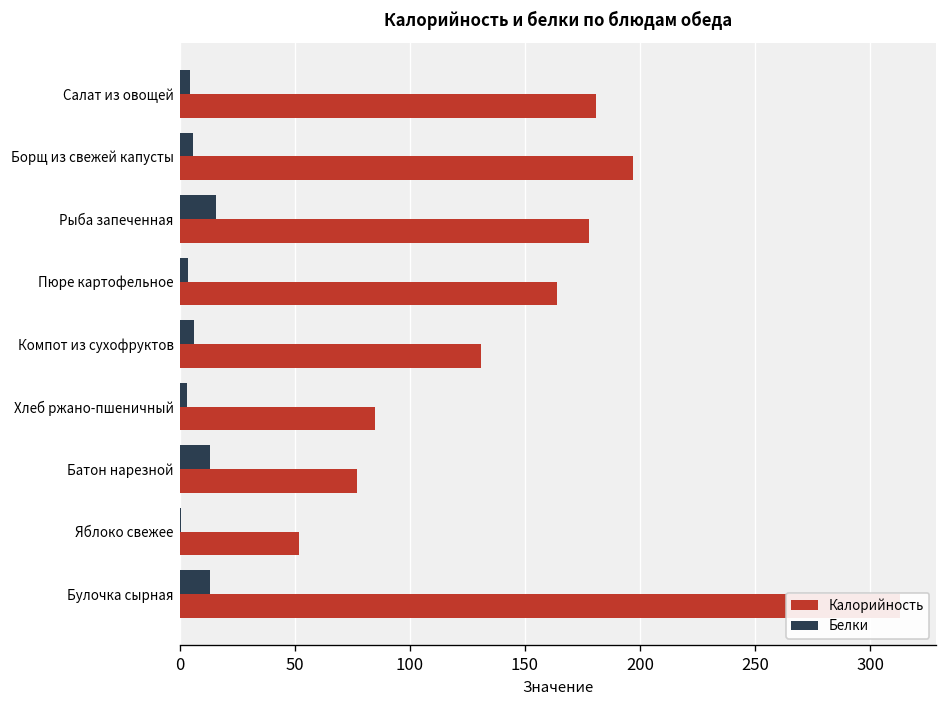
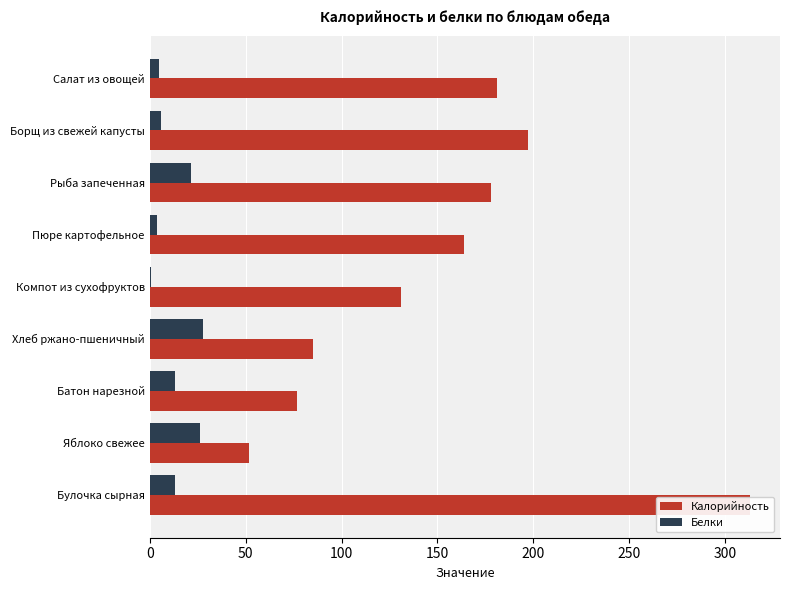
Белки, Рыба запеченная: 16 -> 21
Белки, Компот из сухофруктов: 6 -> 1
Белки, Хлеб ржано-пшеничный: 3 -> 28
Белки, Яблоко свежее: 0 -> 26
